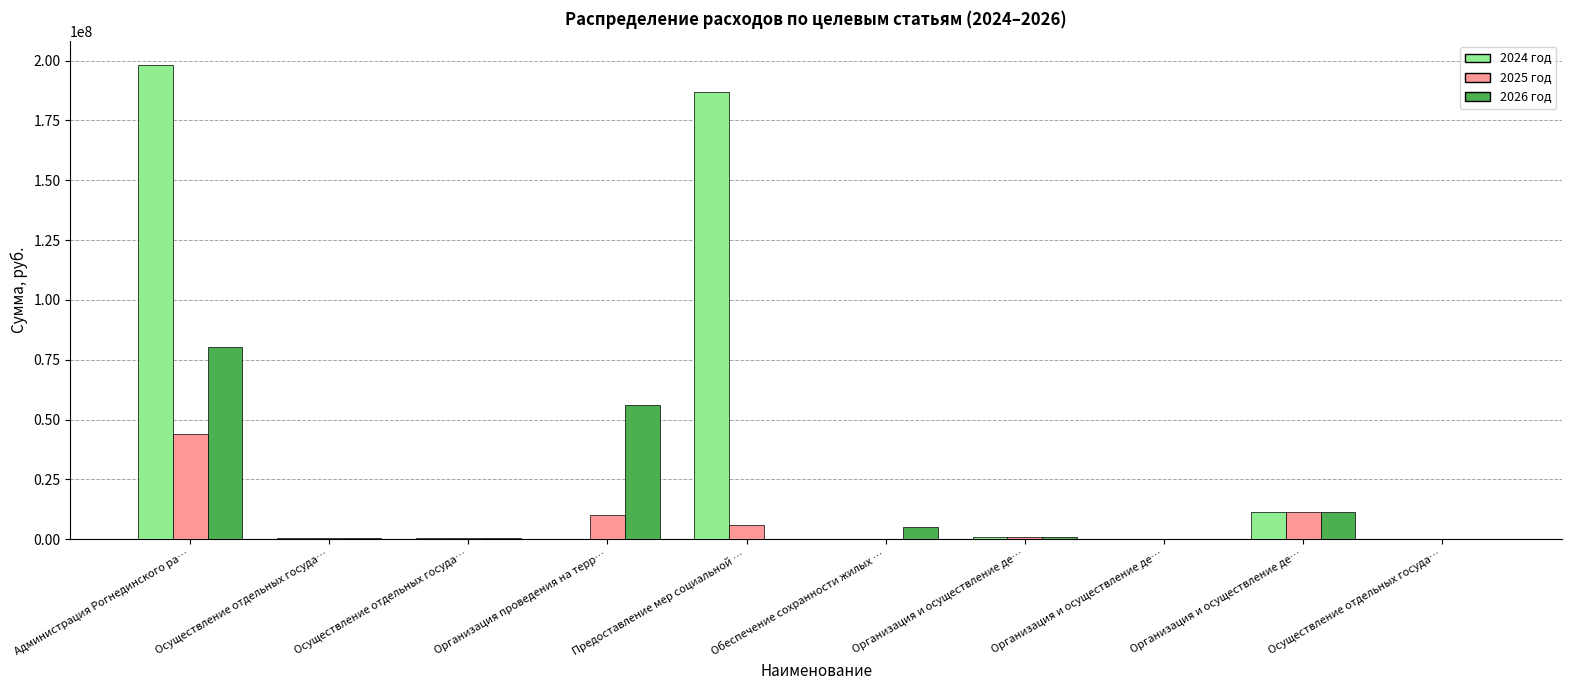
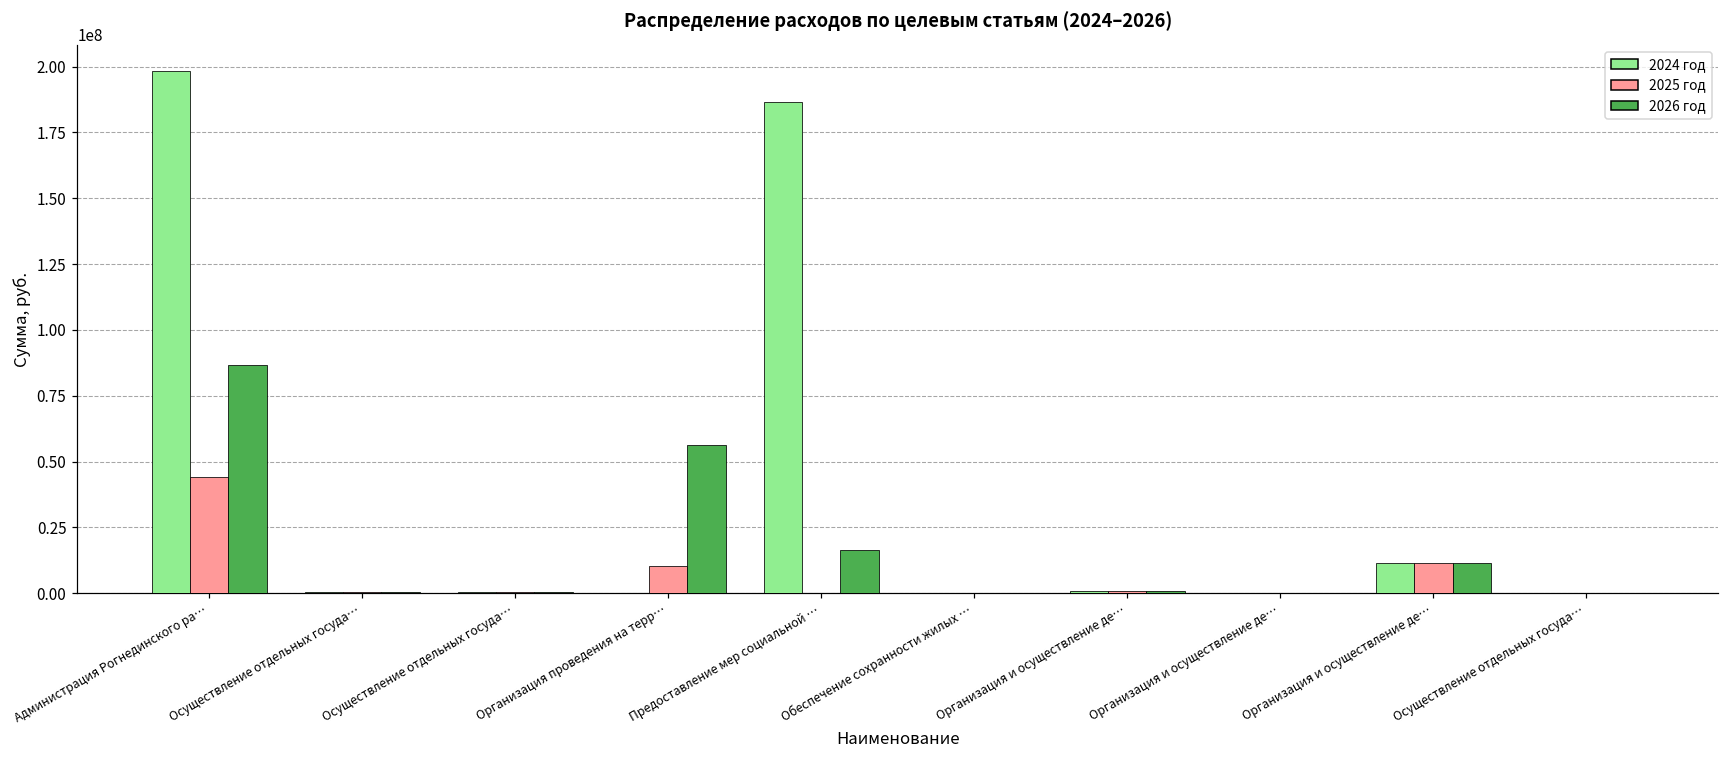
2026 год, Администрация Рогнединского ра…: 80000000 -> 87000000
2025 год, Предоставление мер социальной …: 6000000 -> 0
2026 год, Предоставление мер социальной …: 0 -> 16000000
2026 год, Обеспечение сохранности жилых …: 5000000 -> 0
